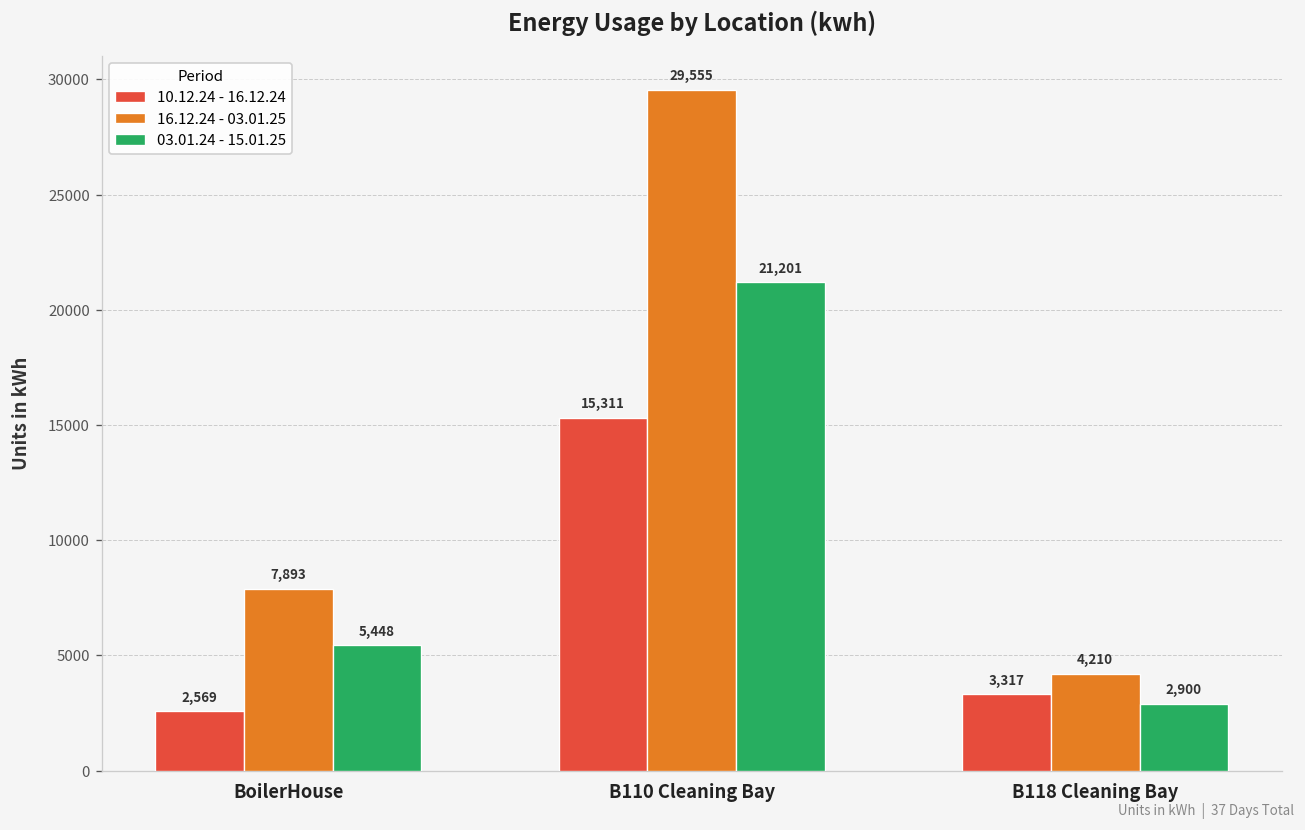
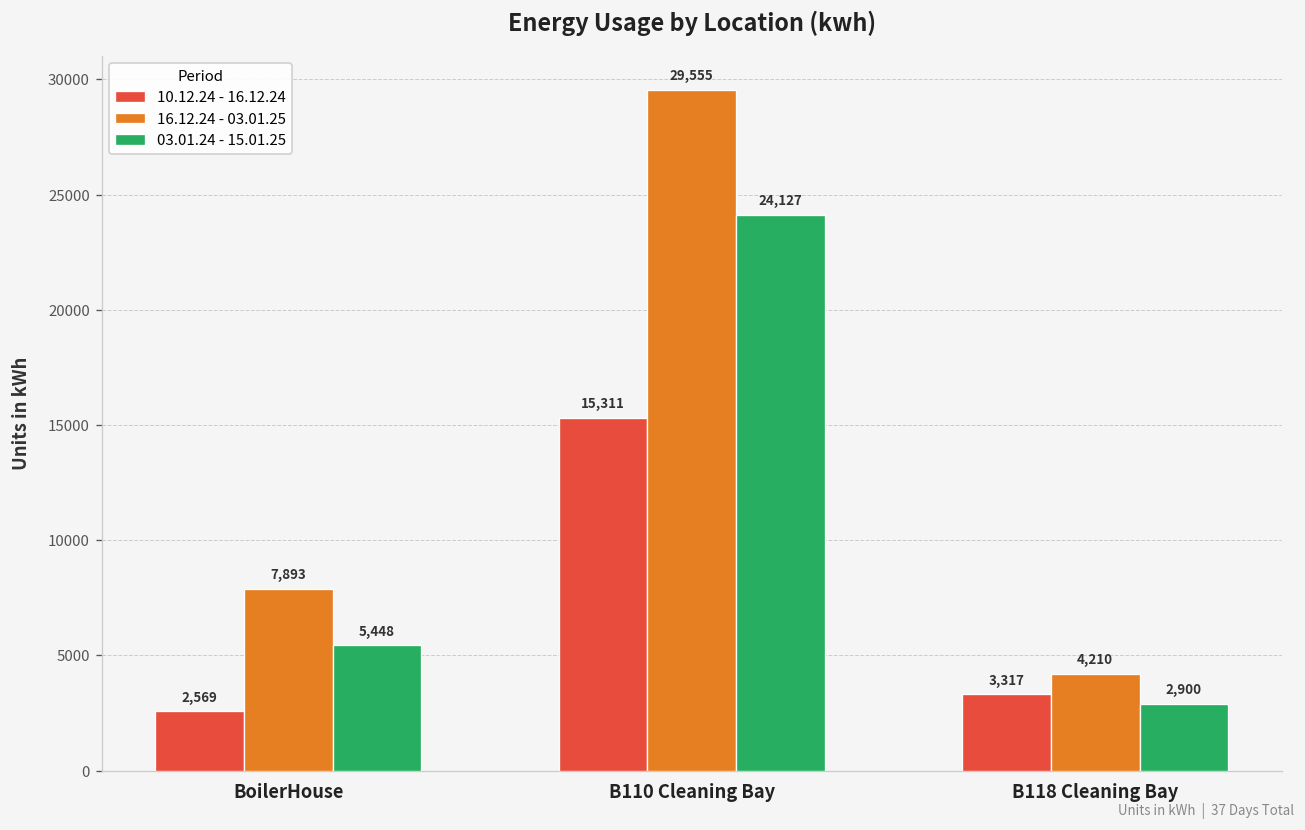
03.01.24 - 15.01.25, B110 Cleaning Bay: 21,201 -> 24,127
